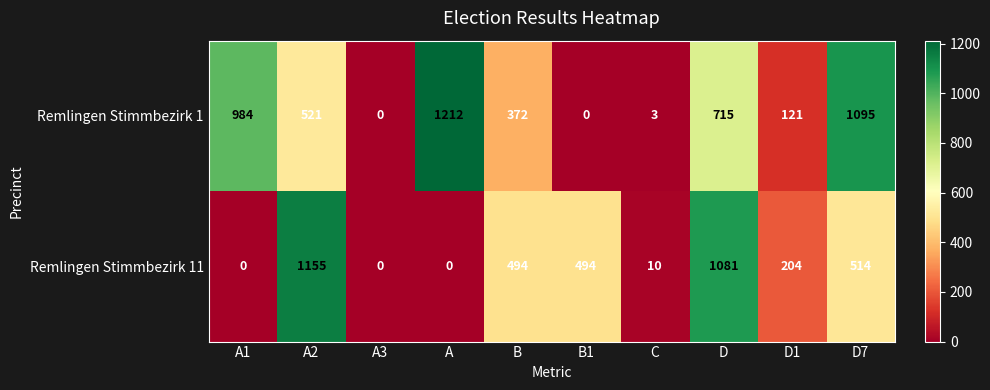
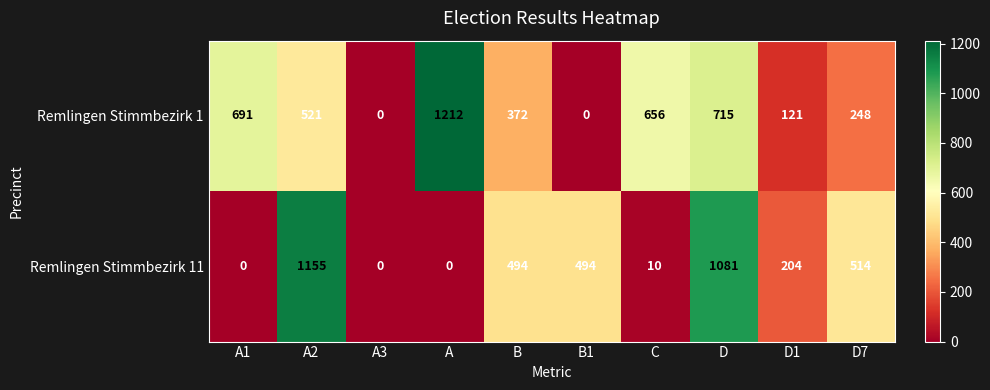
Remlingen Stimmbezirk 1, A1: 984 -> 691
Remlingen Stimmbezirk 1, C: 3 -> 656
Remlingen Stimmbezirk 1, D7: 1095 -> 248
